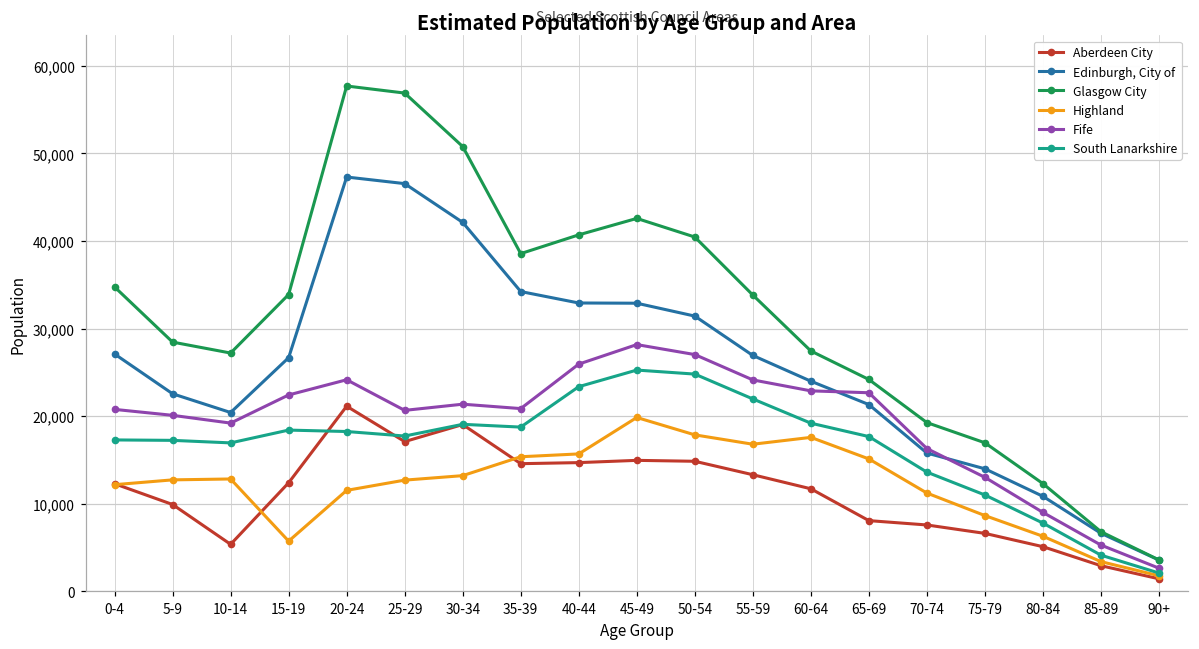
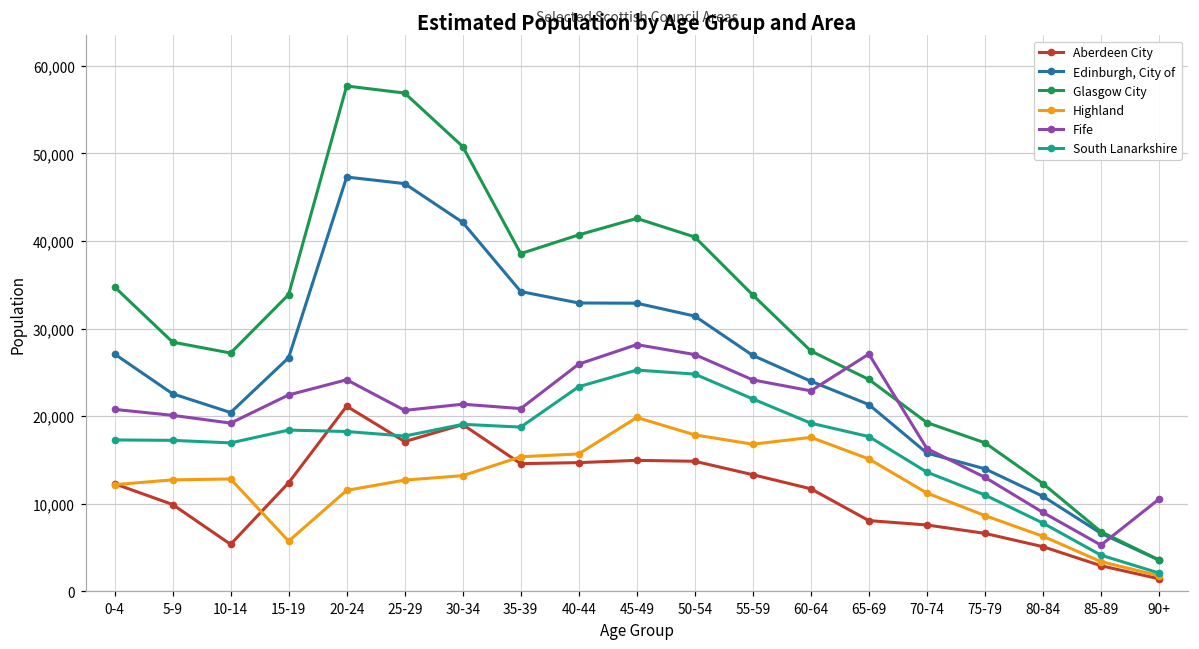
Fife, 65-69: 23,000 -> 27,000
Fife, 90+: 3,000 -> 11,000
